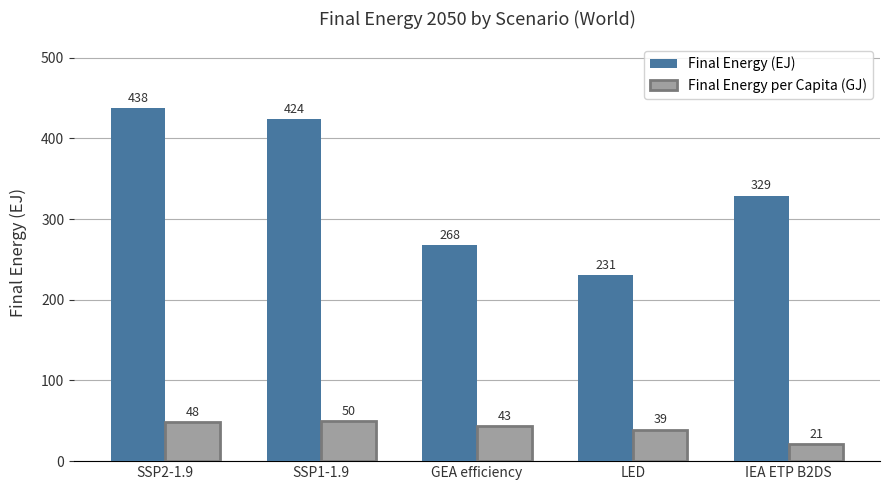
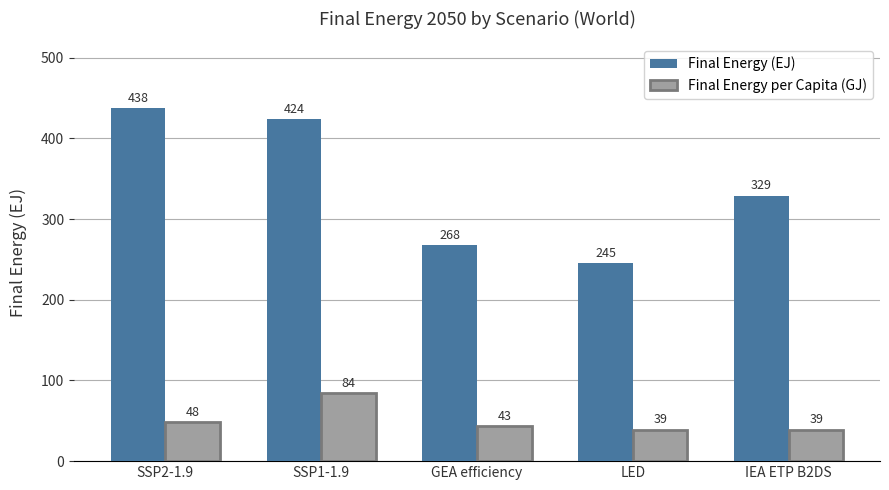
Final Energy per Capita (GJ), SSP1-1.9: 50 -> 84
Final Energy (EJ), LED: 231 -> 245
Final Energy per Capita (GJ), IEA ETP B2DS: 21 -> 39
